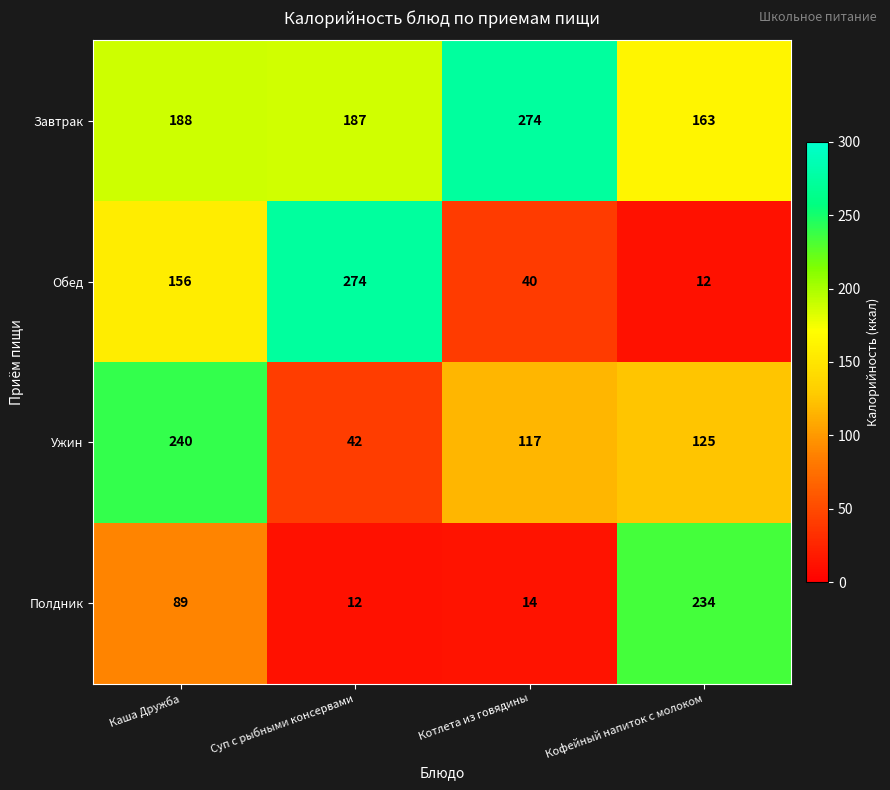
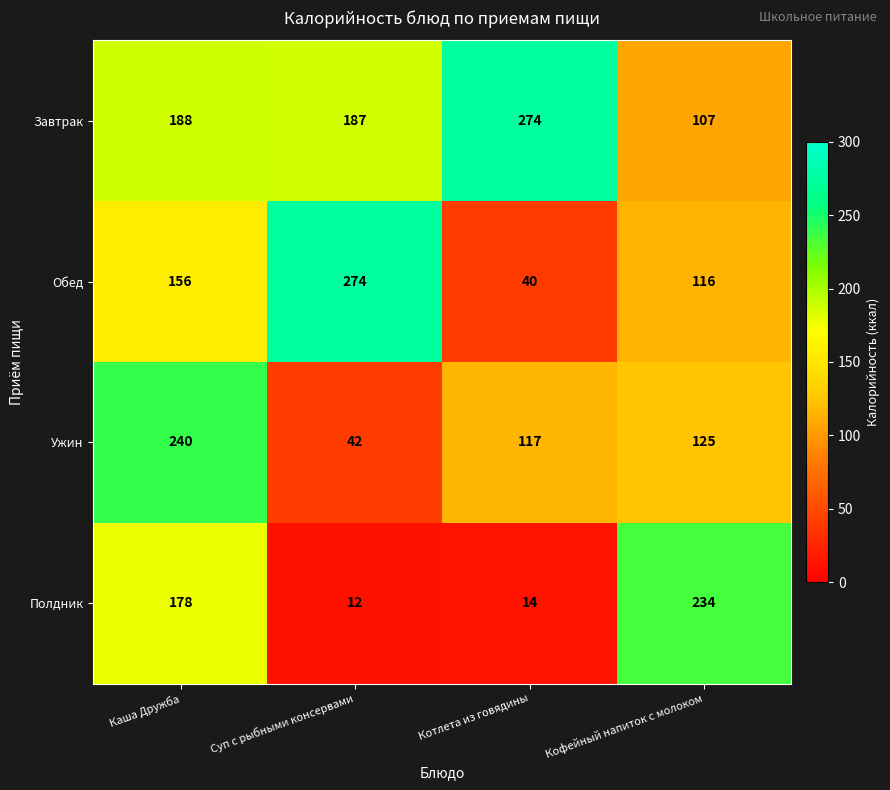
Завтрак, Кофейный напиток с молоком: 163 -> 107
Обед, Кофейный напиток с молоком: 12 -> 116
Полдник, Каша Дружба: 89 -> 178
